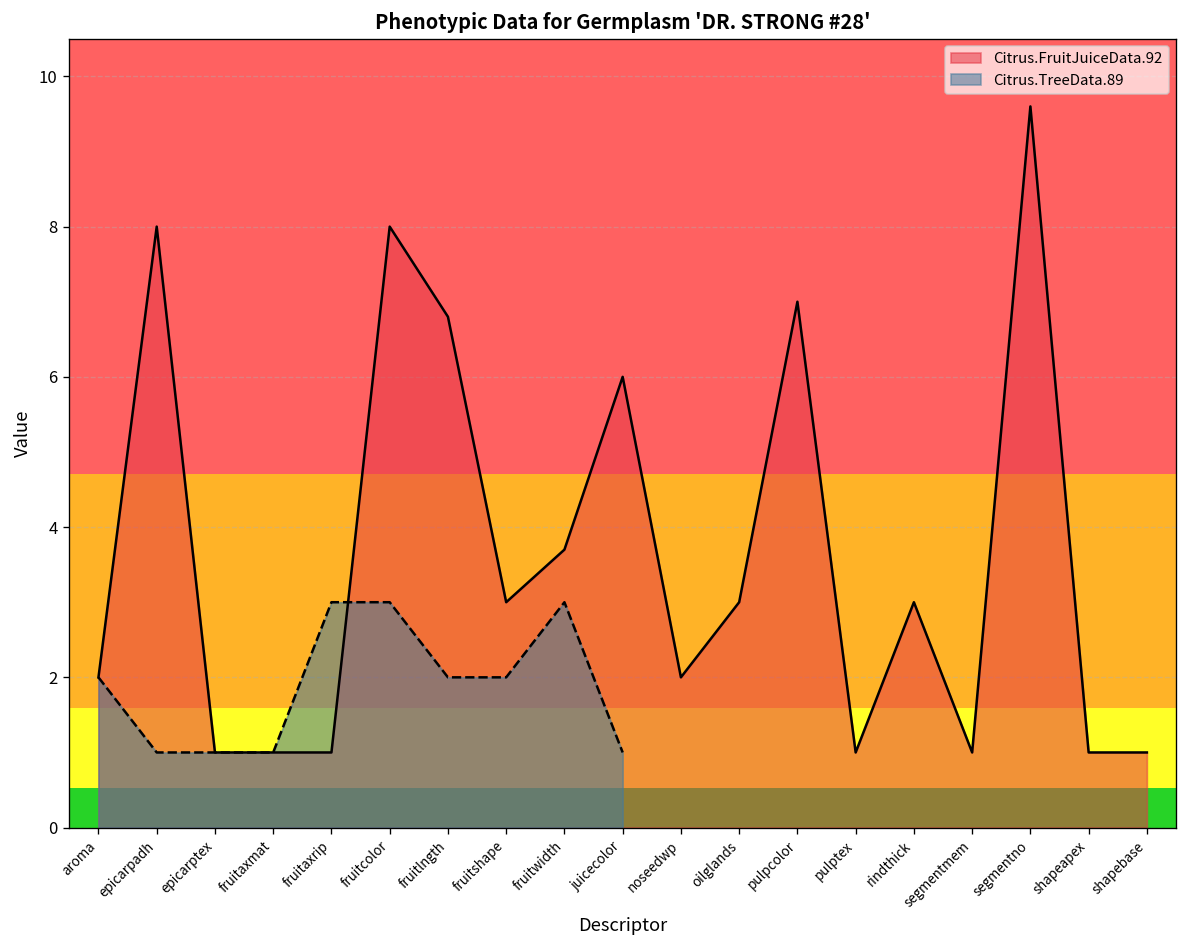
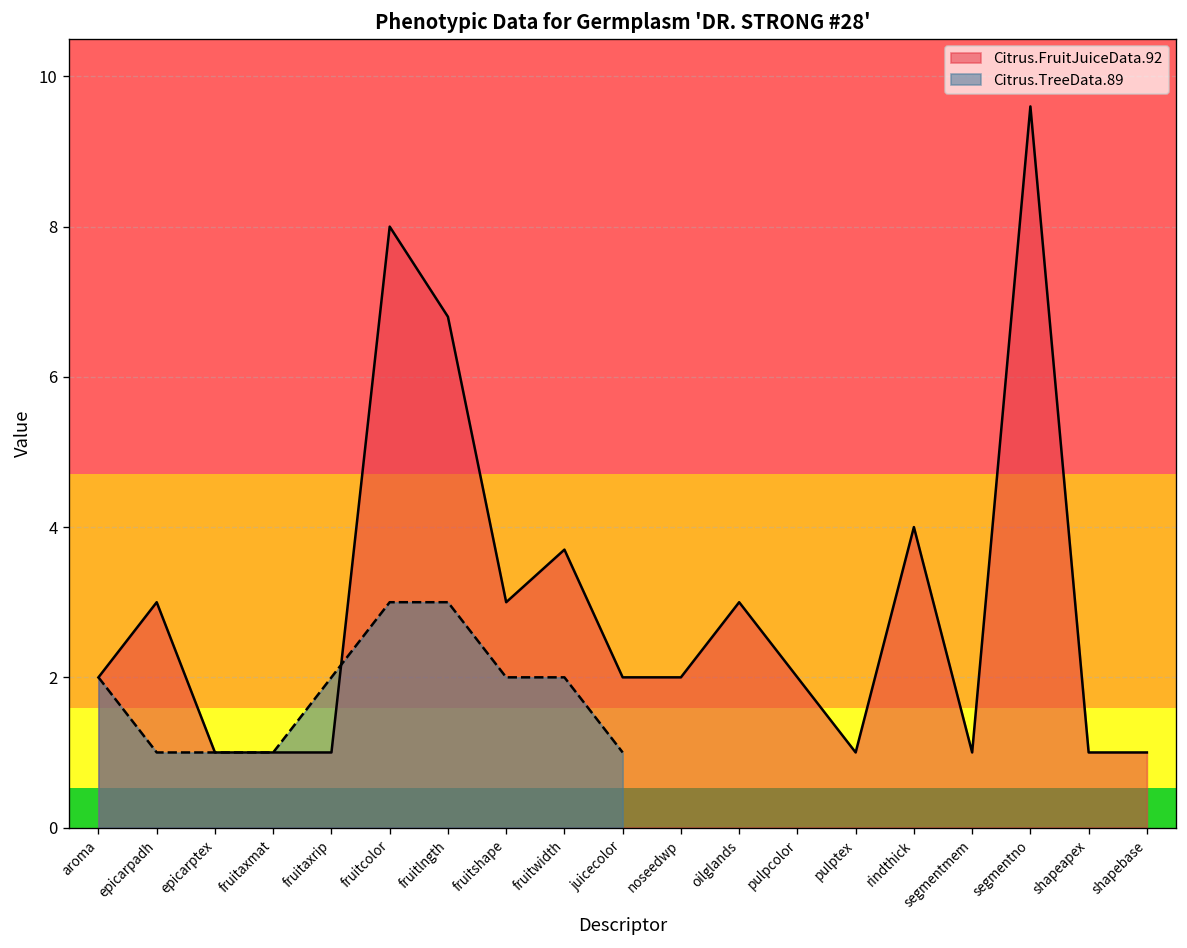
Citrus.FruitJuiceData.92, epicarpadh: 8 -> 3
Citrus.TreeData.89, fruitaxrip: 3 -> 2
Citrus.TreeData.89, fruitlngth: 2 -> 3
Citrus.TreeData.89, fruitwidth: 3 -> 2
Citrus.FruitJuiceData.92, juicecolor: 6 -> 2
Citrus.FruitJuiceData.92, pulpcolor: 7 -> 2
Citrus.FruitJuiceData.92, rindthick: 3 -> 4
